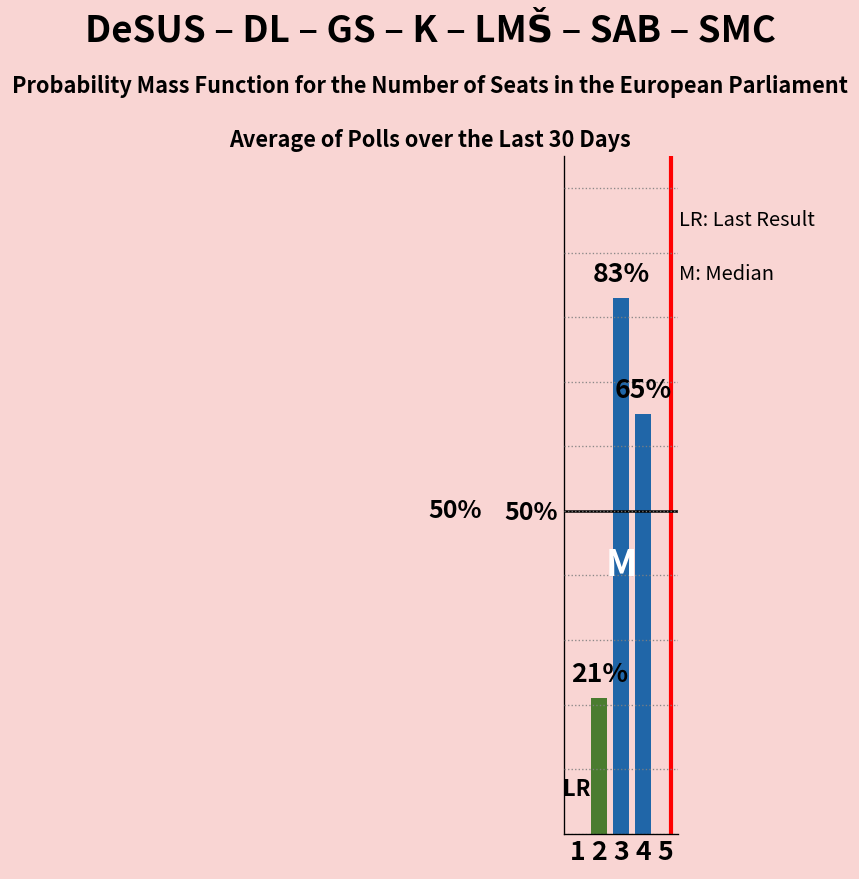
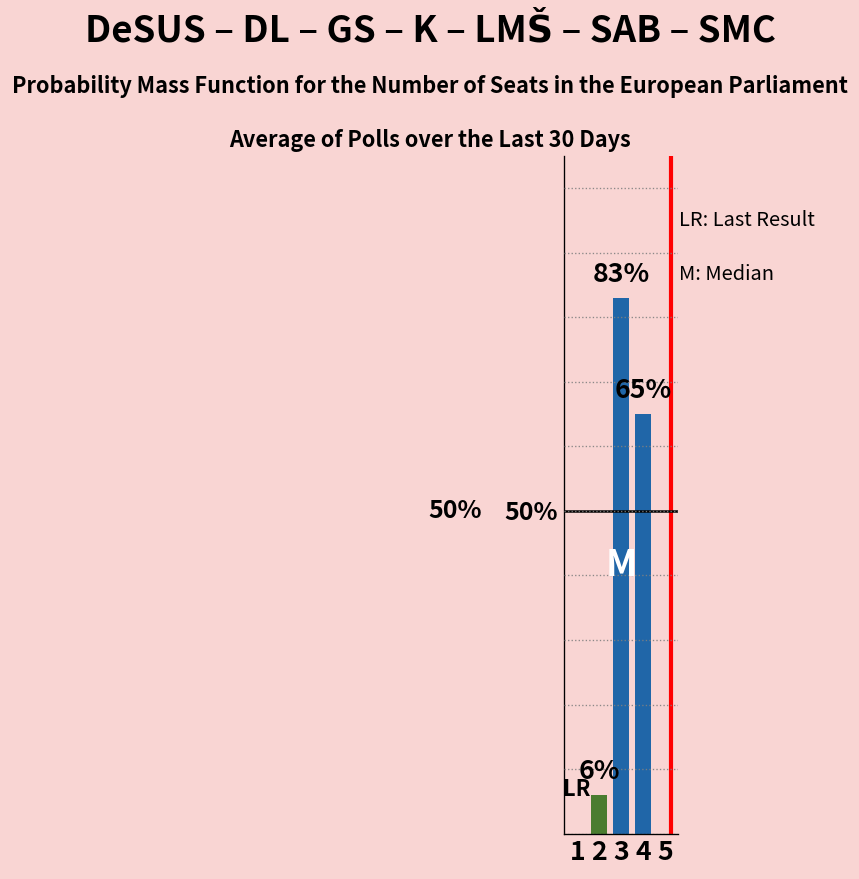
2: 21% -> 6%
